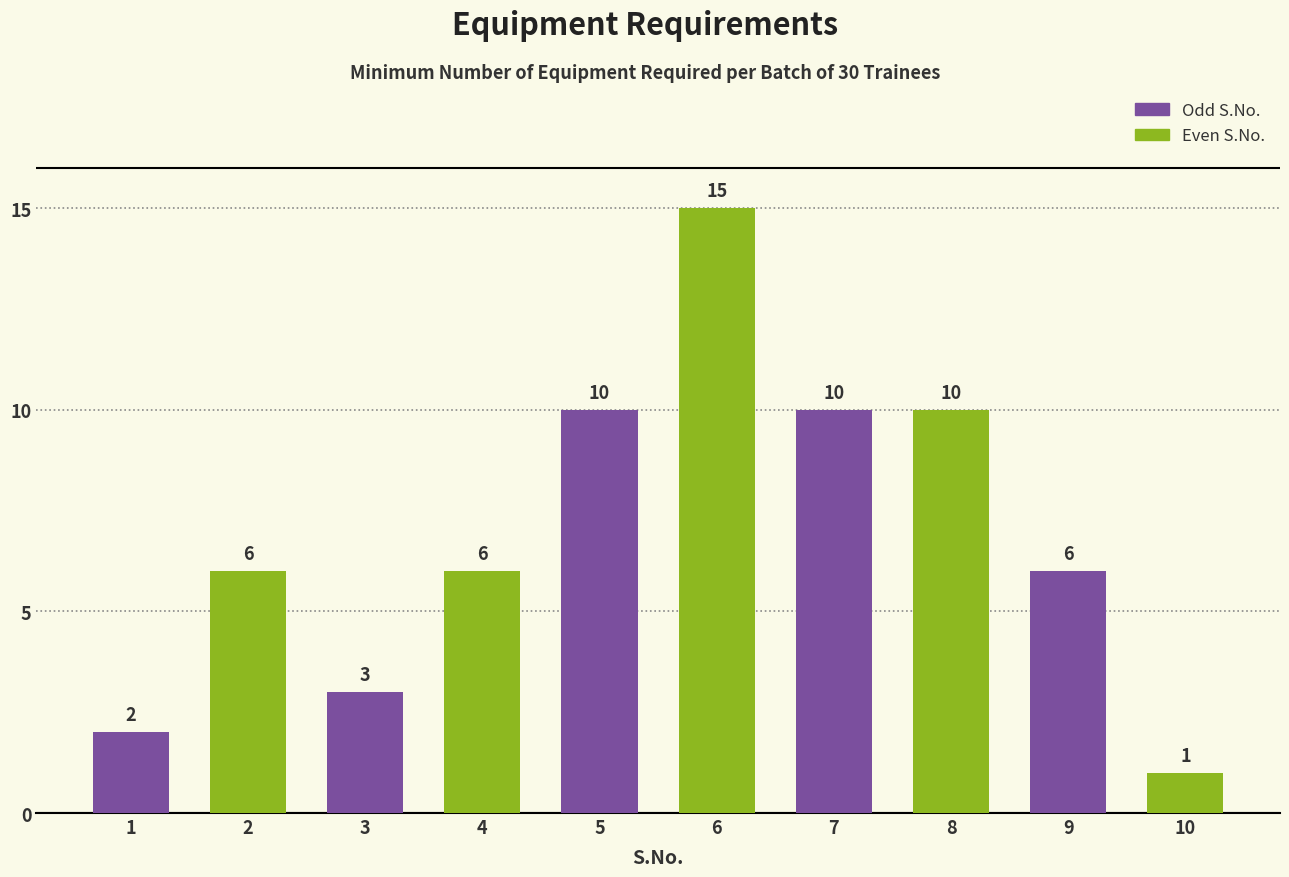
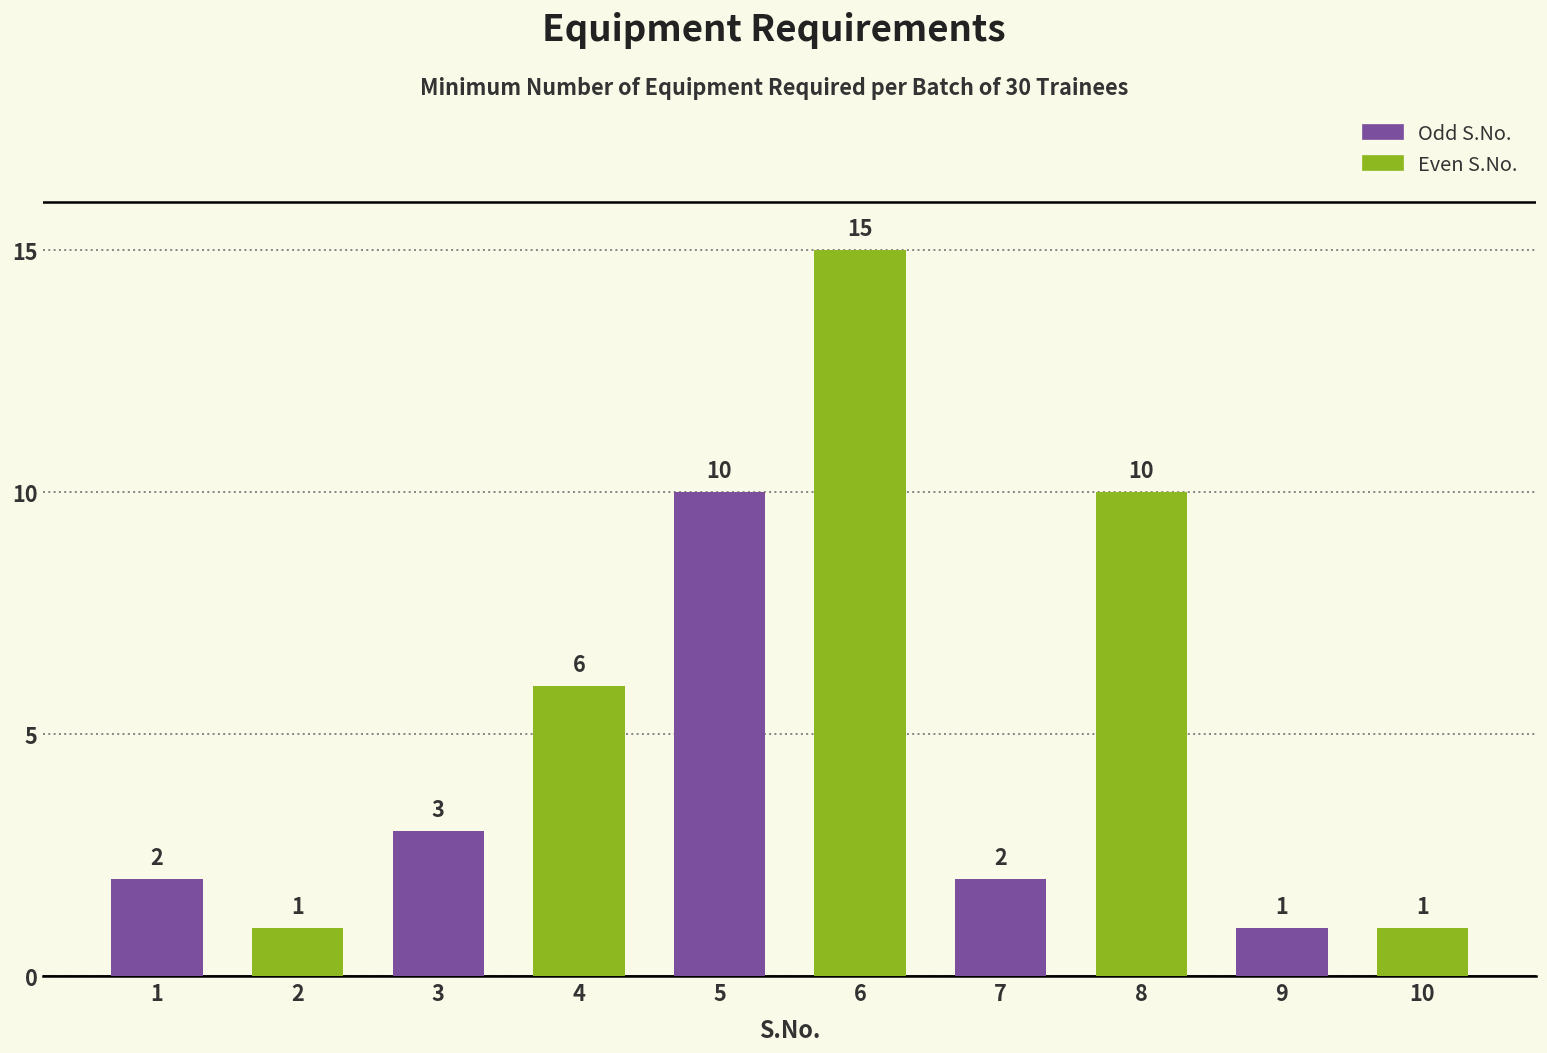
2: 6 -> 1
7: 10 -> 2
9: 6 -> 1
